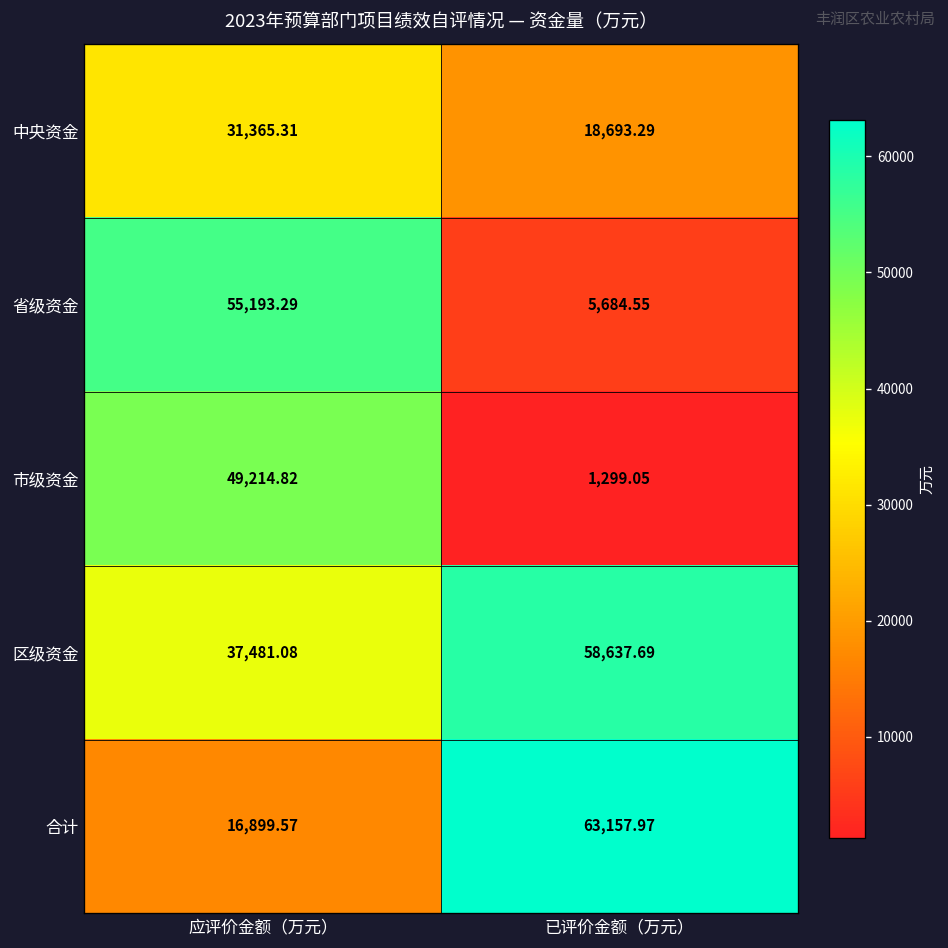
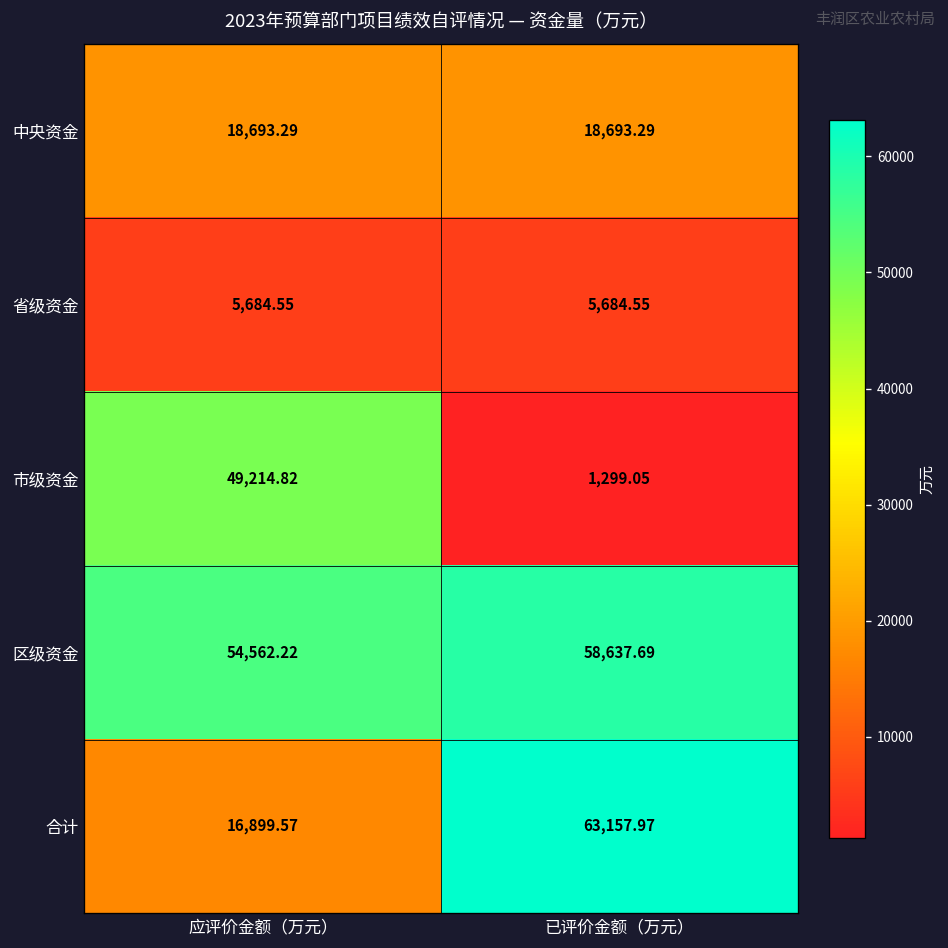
中央资金, 应评价金额（万元）: 31,365.31 -> 18,693.29
省级资金, 应评价金额（万元）: 55,193.29 -> 5,684.55
区级资金, 应评价金额（万元）: 37,481.08 -> 54,562.22
